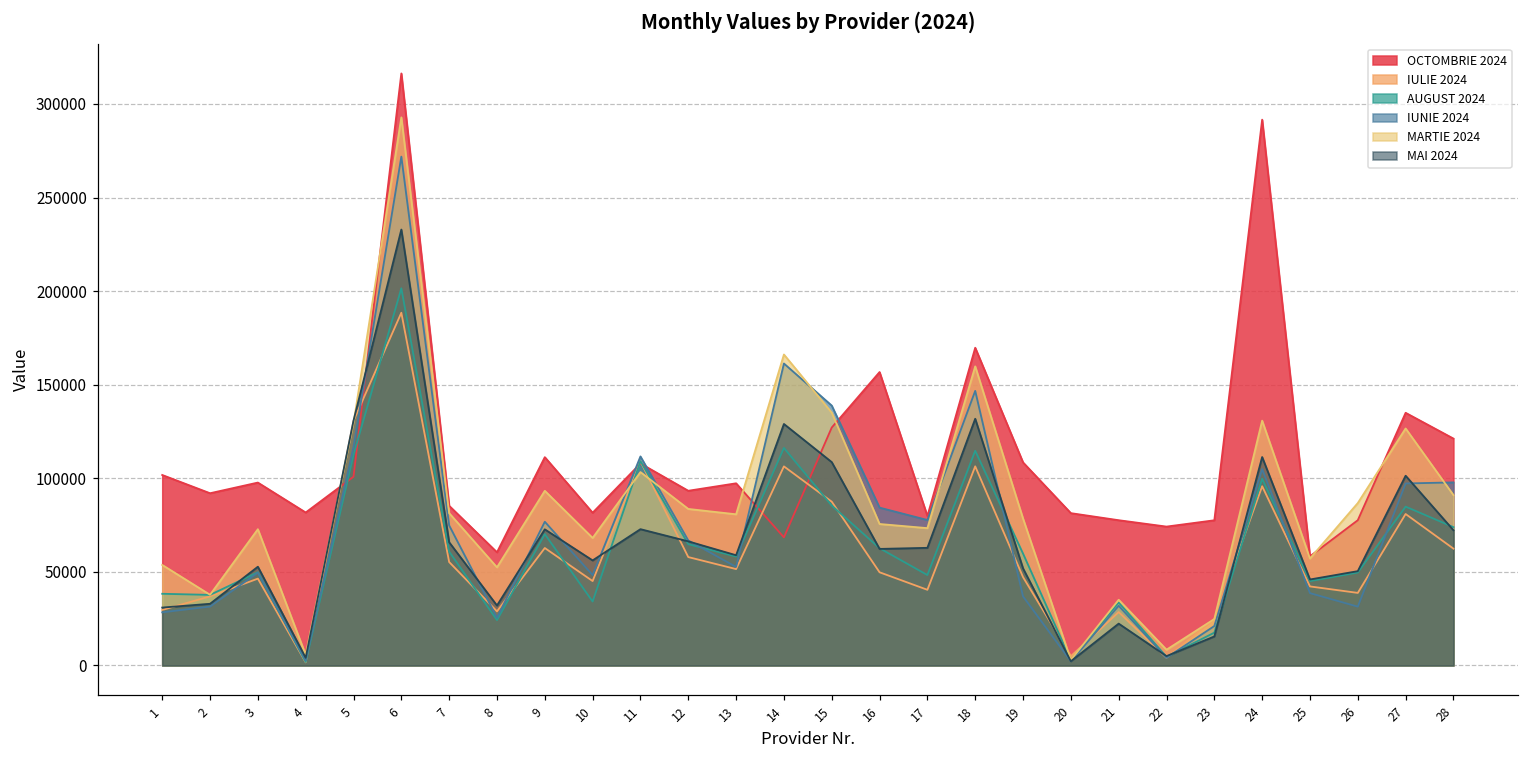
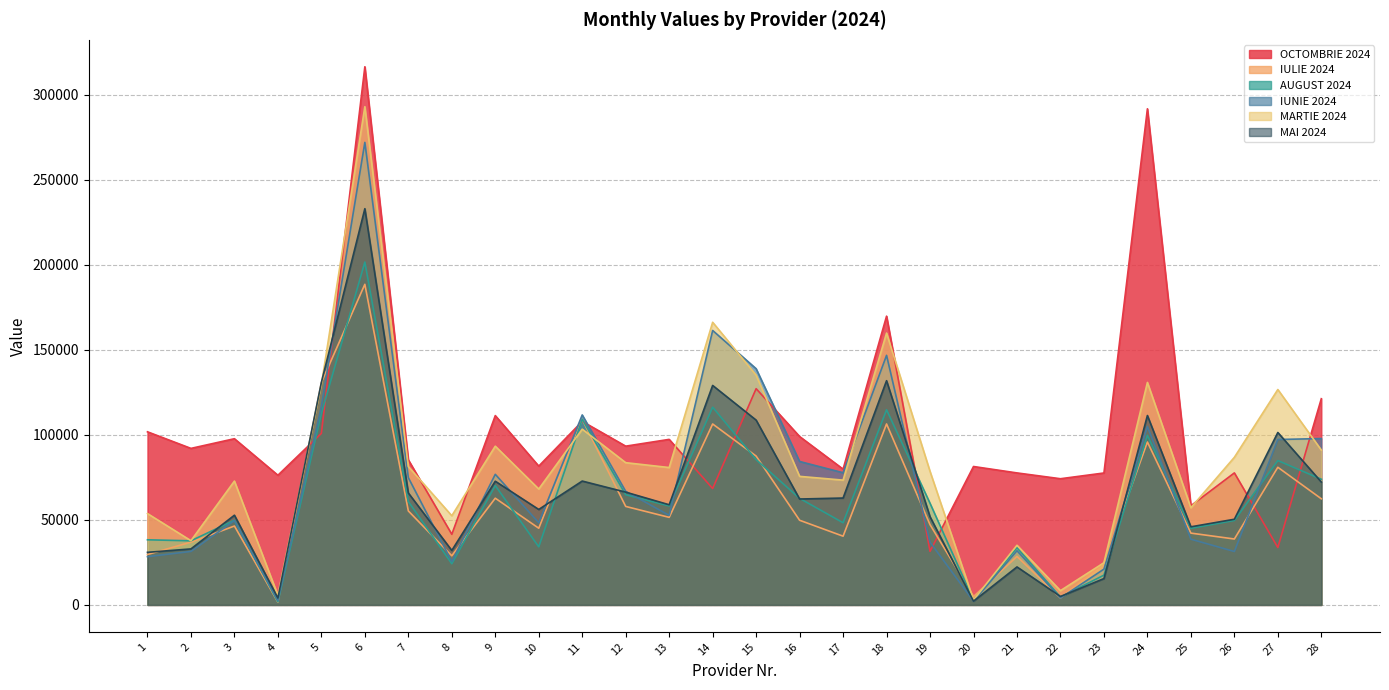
OCTOMBRIE 2024, 4: 82000 -> 76000
OCTOMBRIE 2024, 8: 60000 -> 42000
OCTOMBRIE 2024, 16: 157000 -> 99000
OCTOMBRIE 2024, 19: 108000 -> 31000
OCTOMBRIE 2024, 27: 135000 -> 34000
